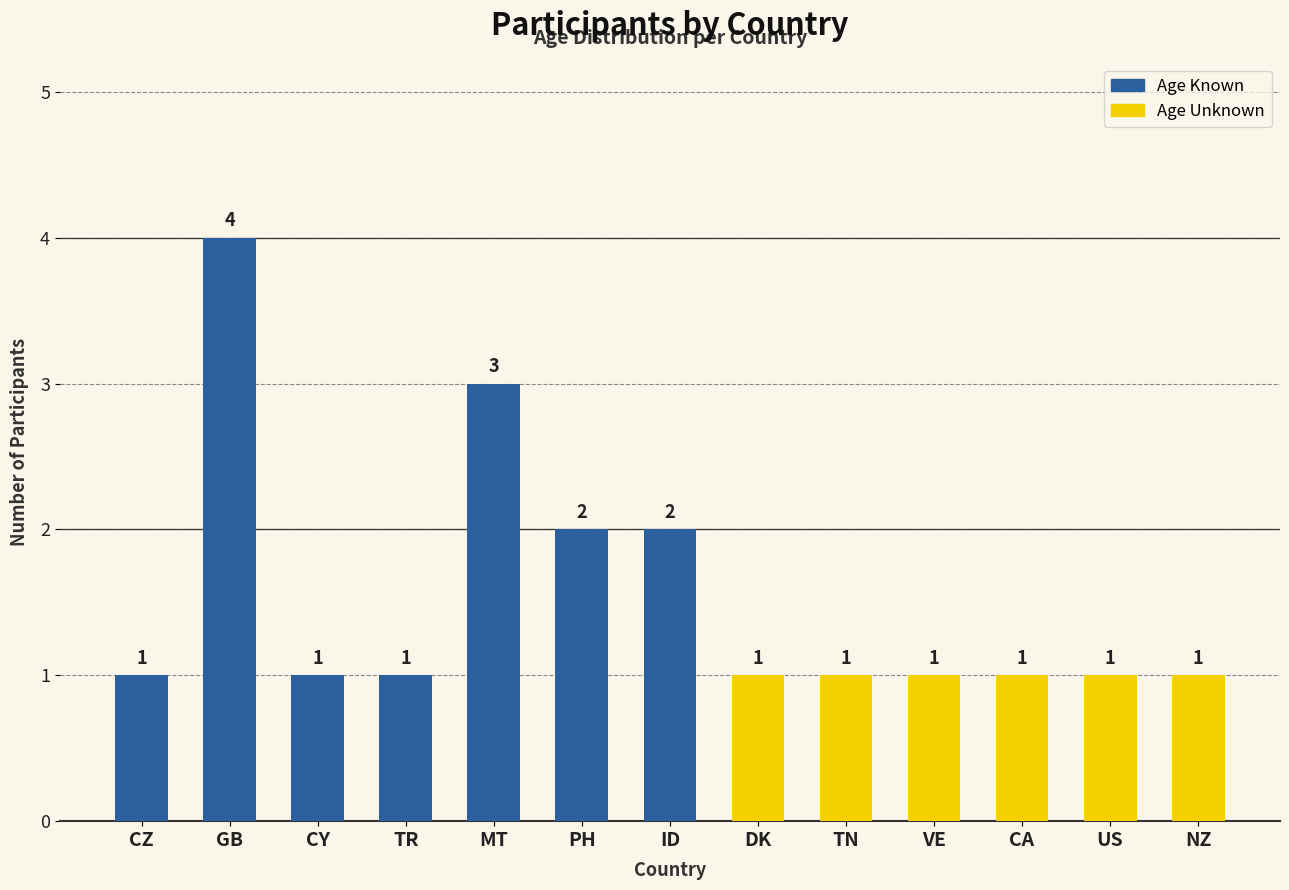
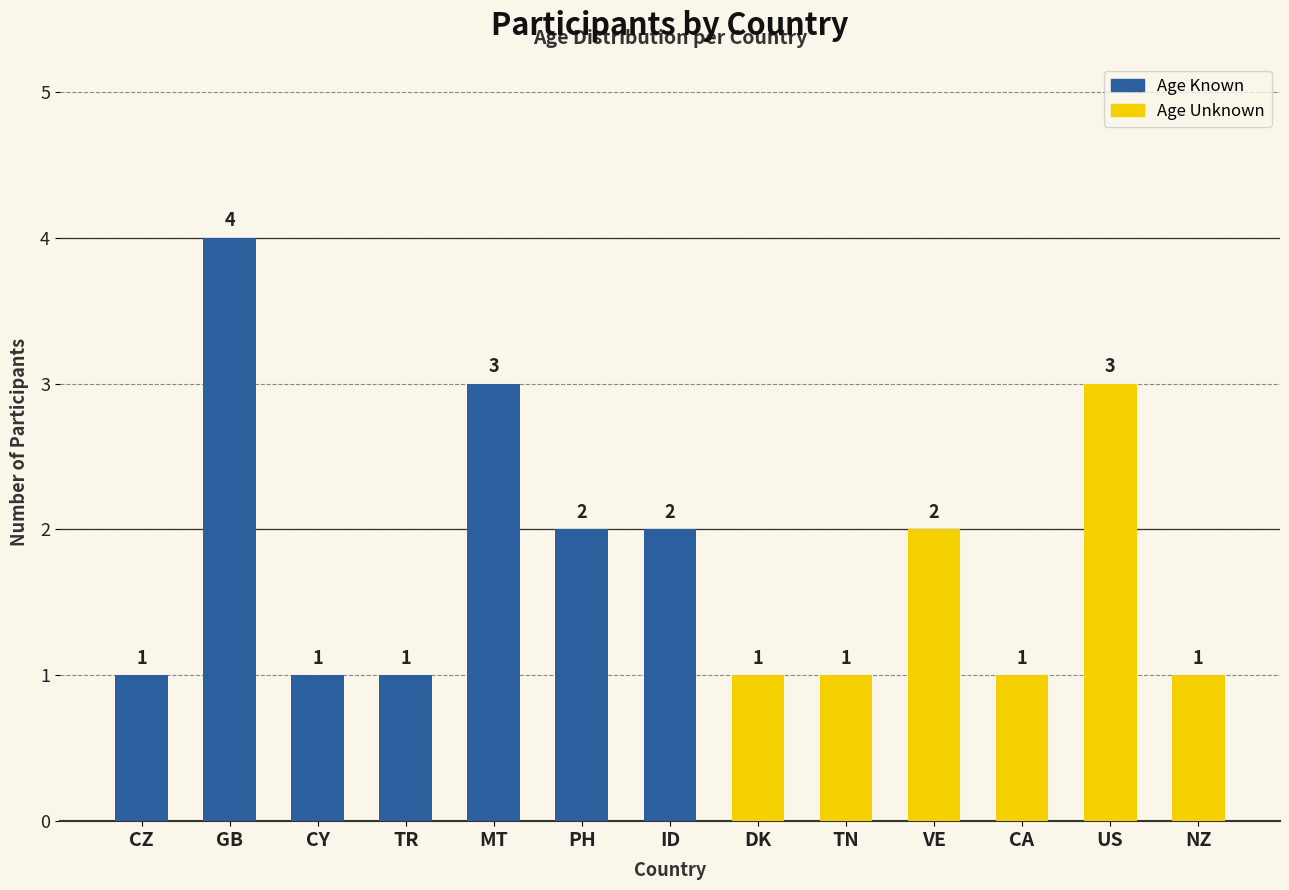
VE: 1 -> 2
US: 1 -> 3
